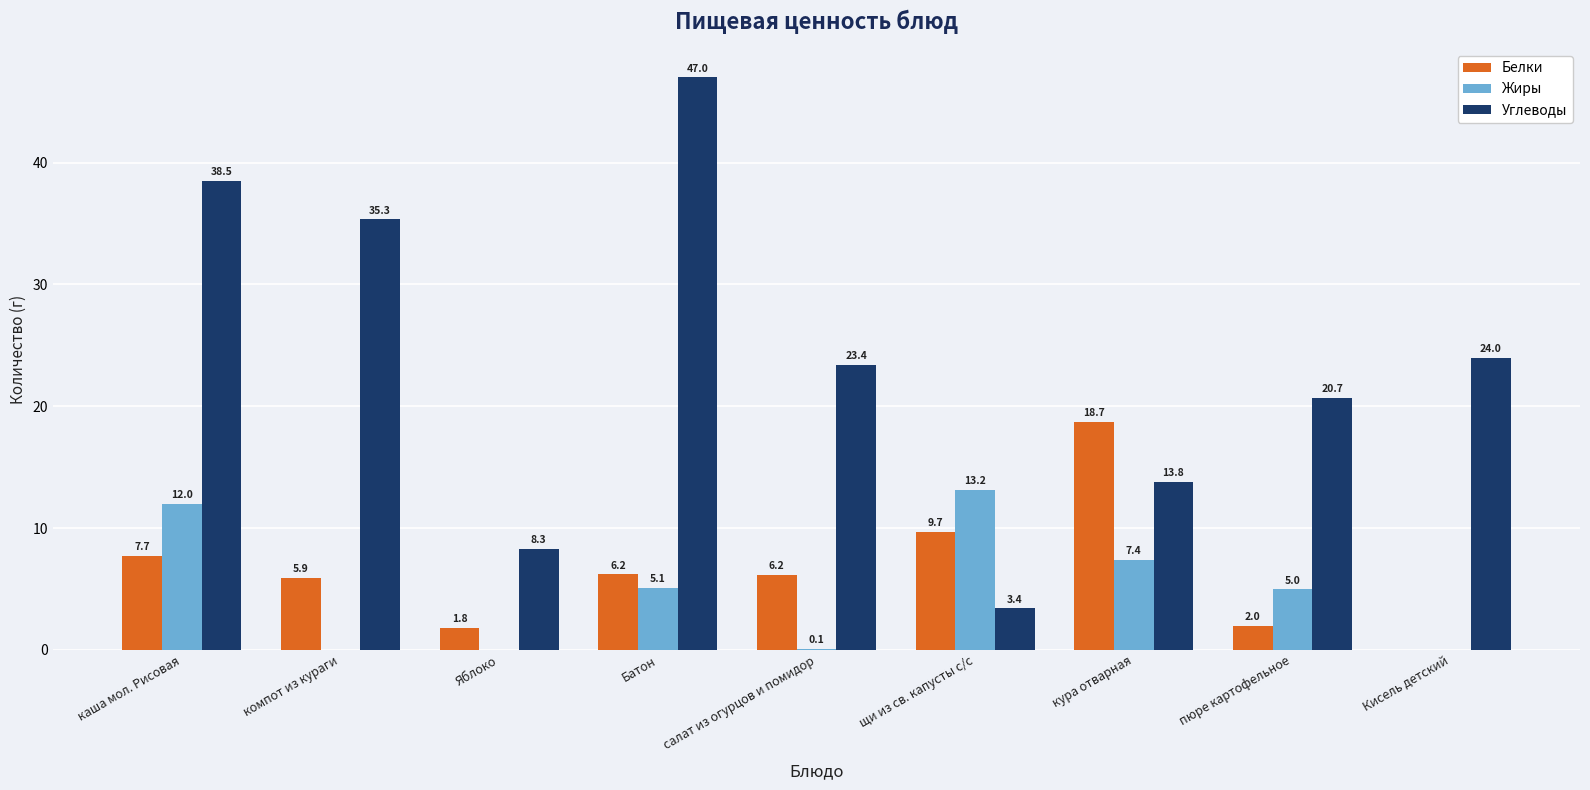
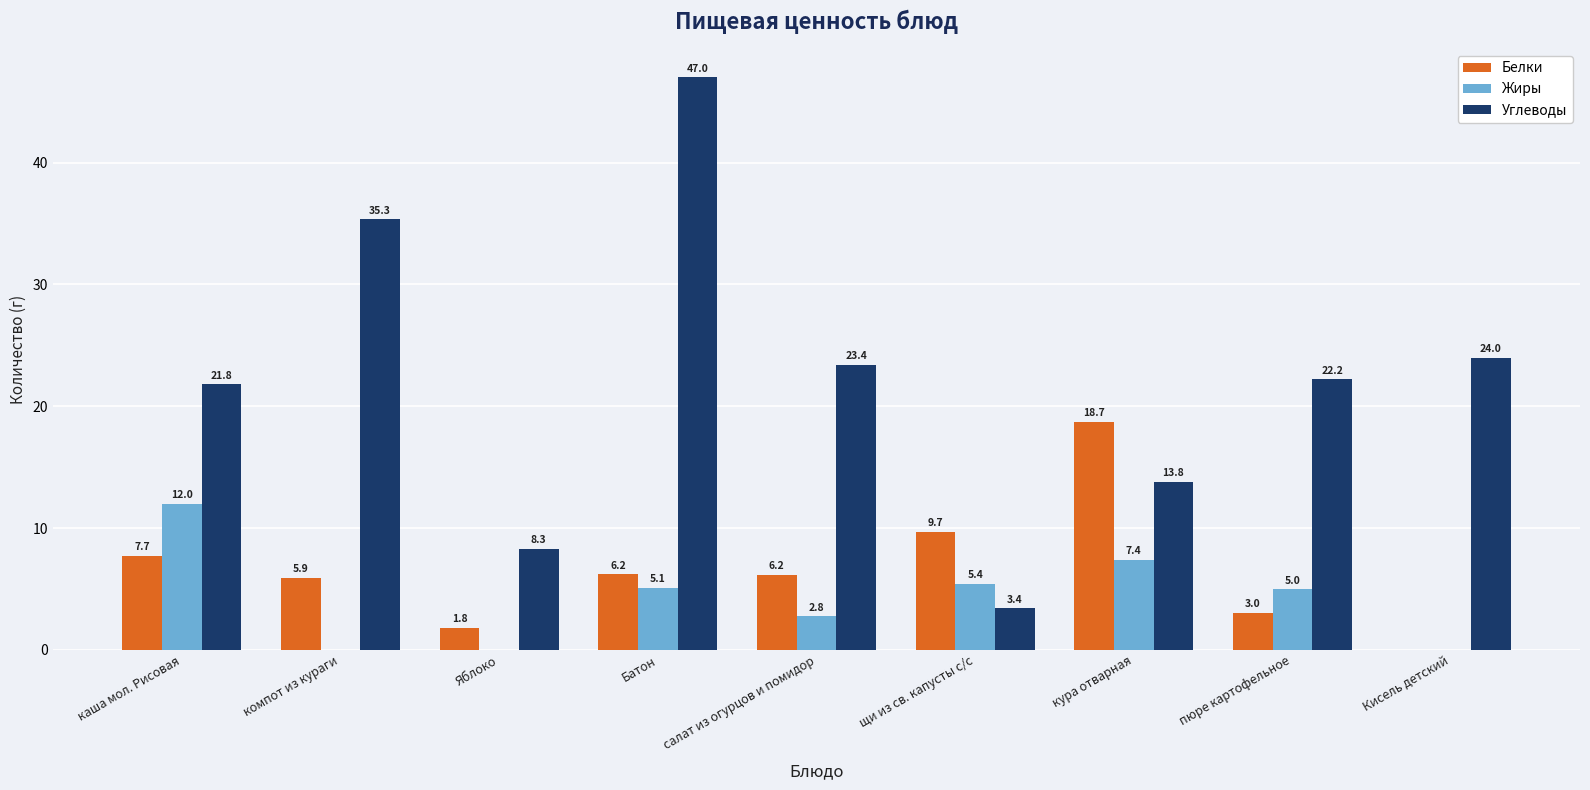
Углеводы, каша мол. Рисовая: 38.5 -> 21.8
Жиры, салат из огурцов и помидор: 0.1 -> 2.8
Жиры, щи из св. капусты с/с: 13.2 -> 5.4
Белки, пюре картофельное: 2.0 -> 3.0
Углеводы, пюре картофельное: 20.7 -> 22.2
